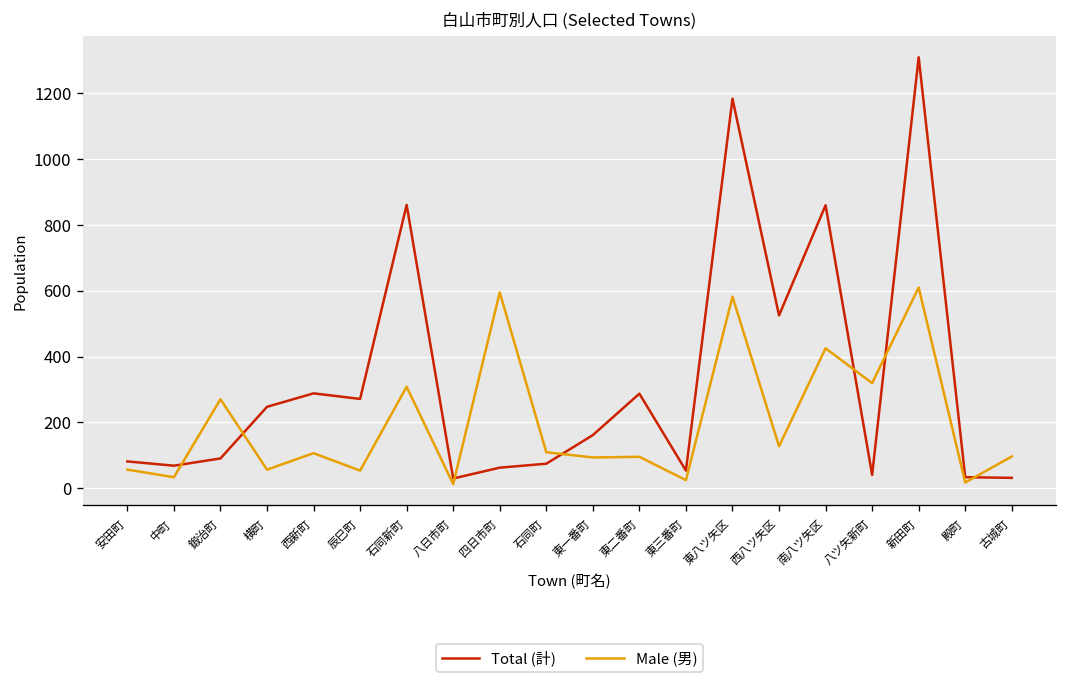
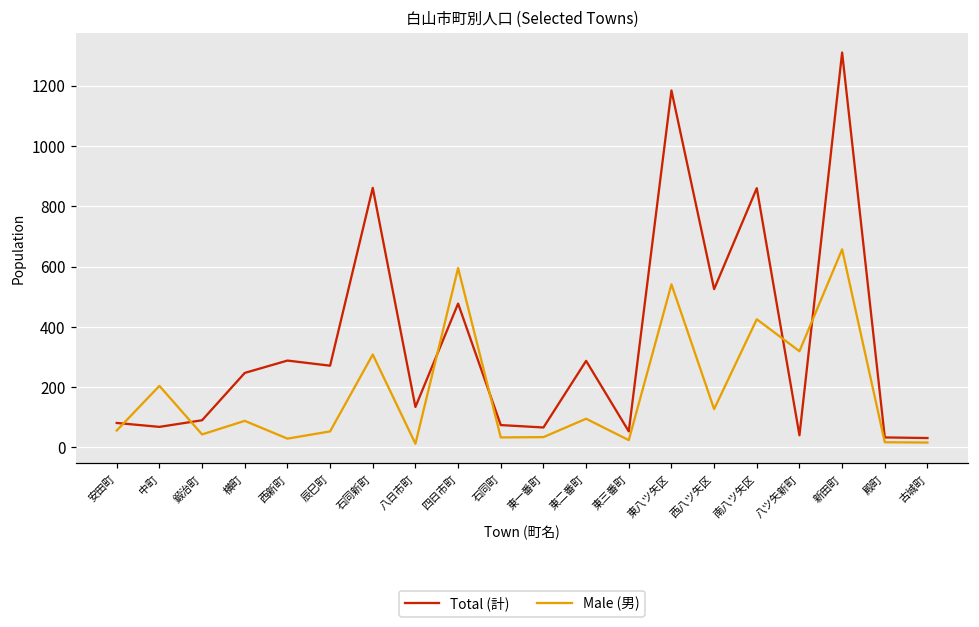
Male (男), 中町: 30 -> 200
Male (男), 鍛治町: 270 -> 40
Male (男), 横町: 60 -> 90
Male (男), 西新町: 110 -> 30
Total (計), 八日市町: 30 -> 130
Total (計), 四日市町: 60 -> 480
Male (男), 石同町: 110 -> 30
Total (計), 東一番町: 160 -> 70
Male (男), 東一番町: 90 -> 30
Male (男), 東八ツ矢区: 580 -> 540
Male (男), 新田町: 610 -> 660
Male (男), 古城町: 100 -> 20
